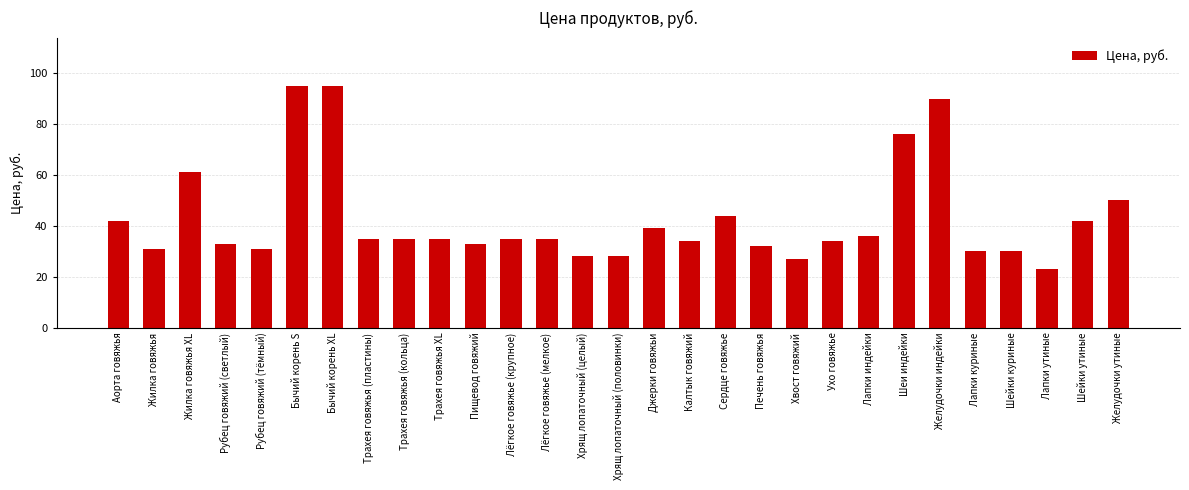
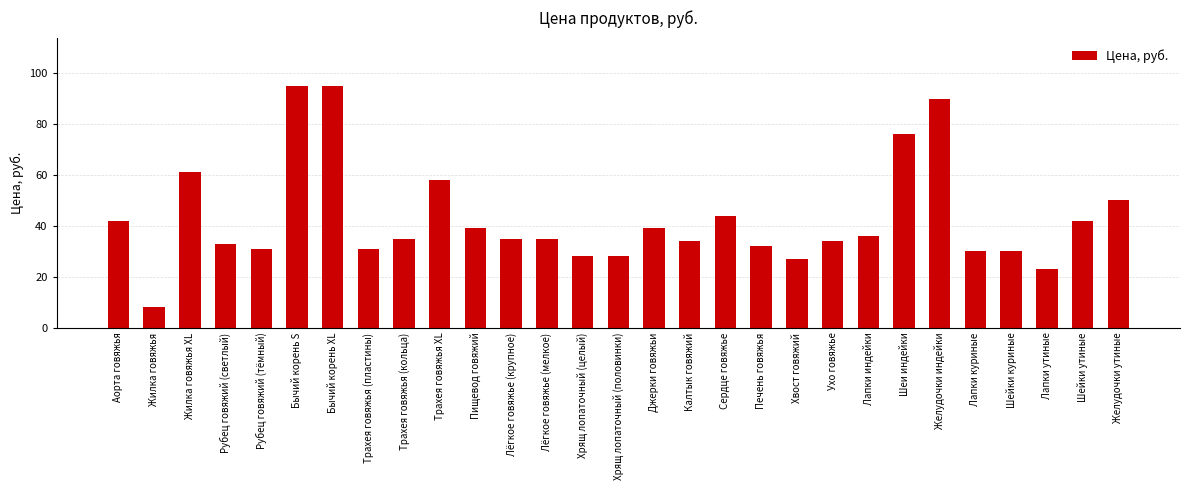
Жилка говяжья: 31 -> 8
Трахея говяжья (пластины): 35 -> 31
Трахея говяжья XL: 35 -> 58
Пищевод говяжий: 33 -> 39
